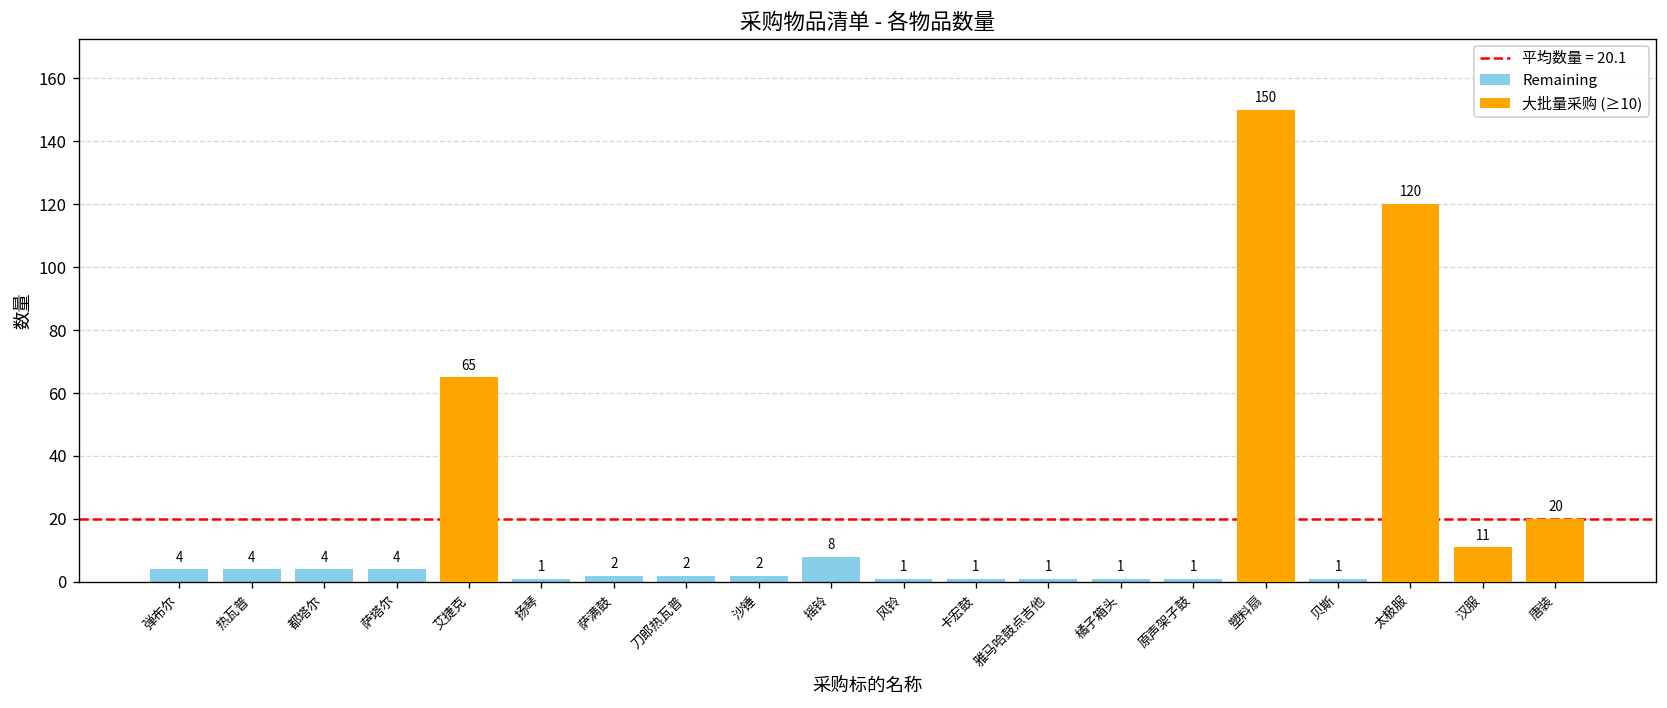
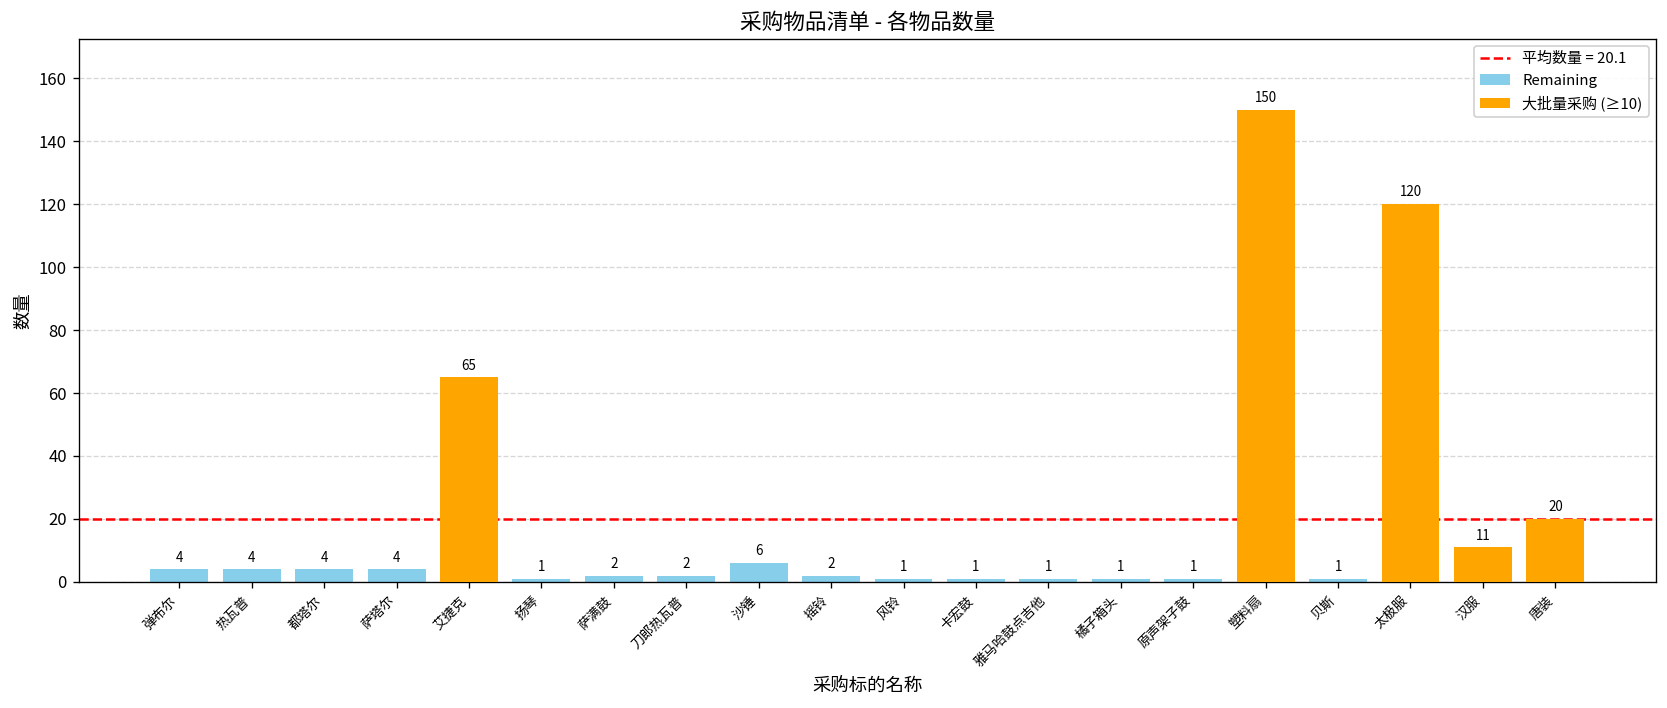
Remaining, 沙锤: 2 -> 6
Remaining, 摇铃: 8 -> 2
